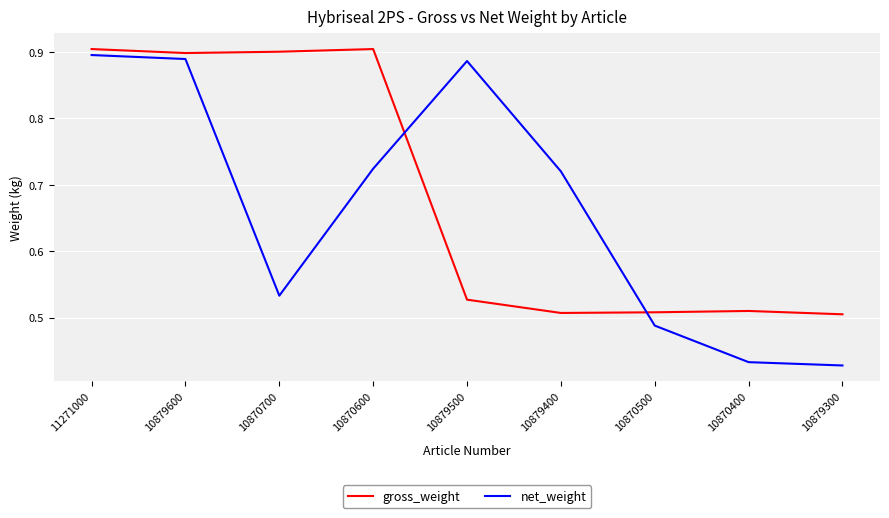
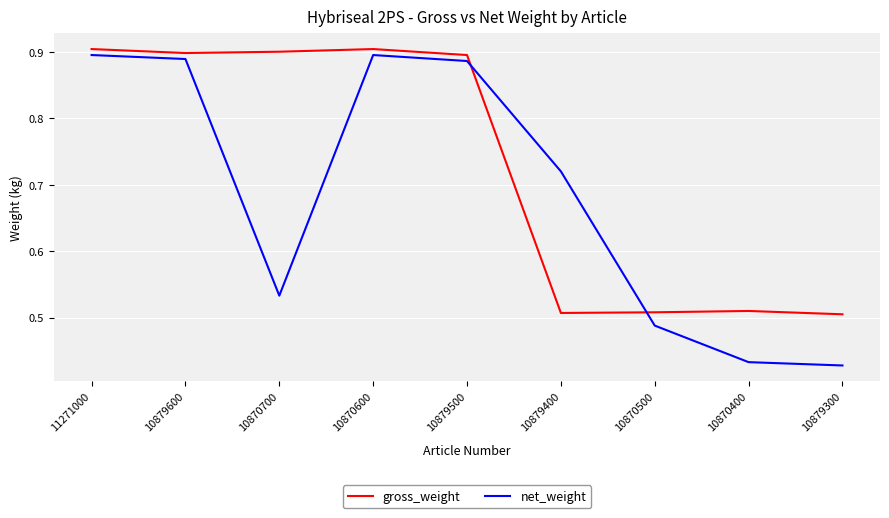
net_weight, 10870600: 0.72 -> 0.90
gross_weight, 10879500: 0.53 -> 0.90
